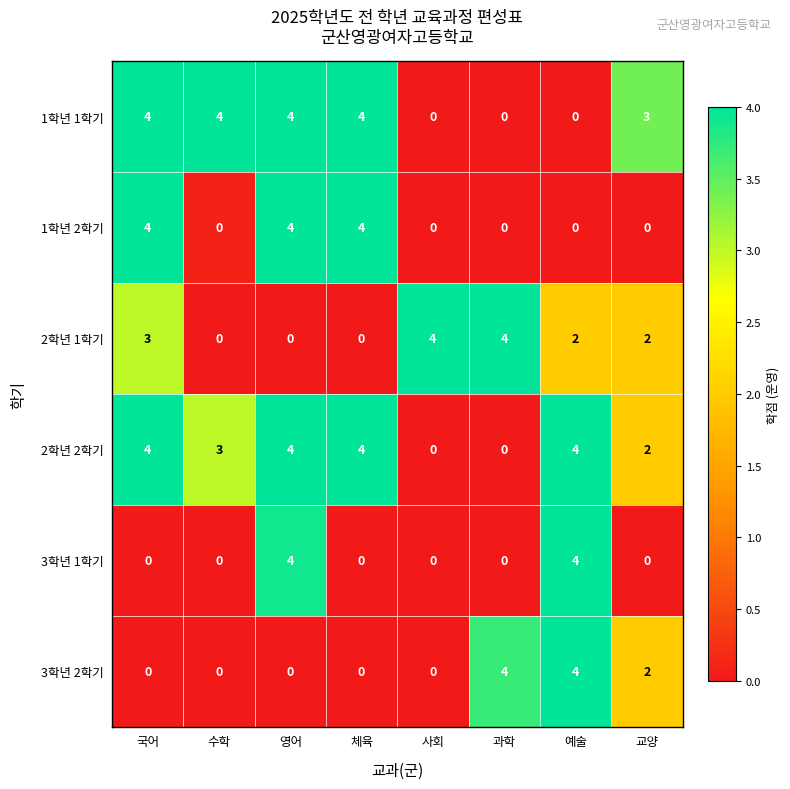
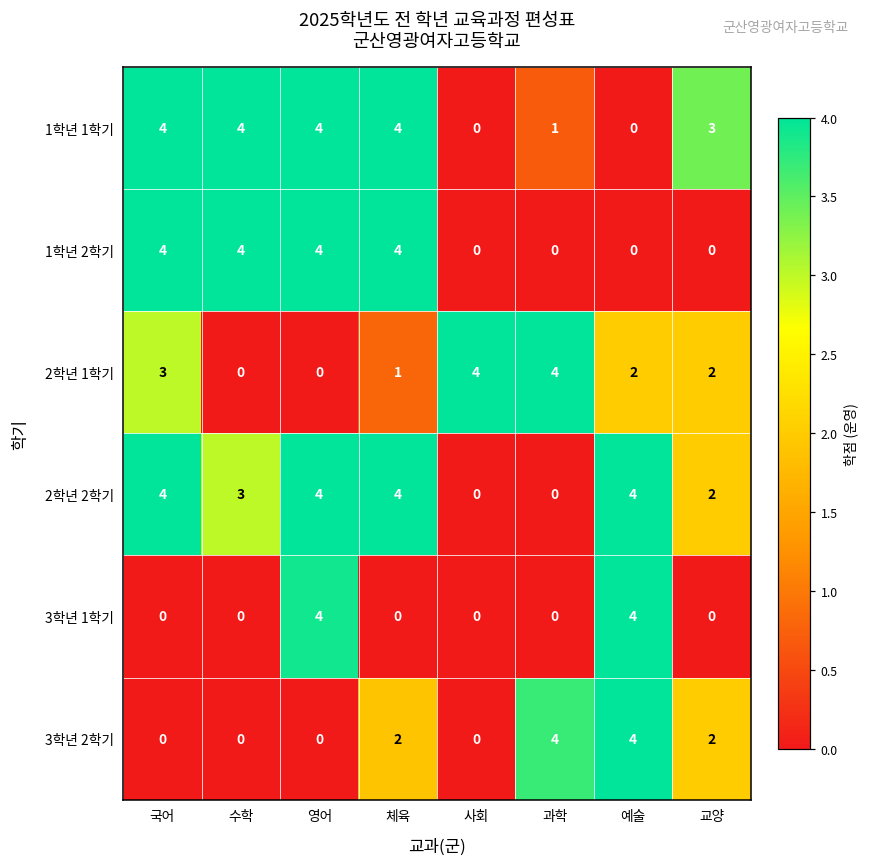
1학년 1학기, 과학: 0 -> 1
1학년 2학기, 수학: 0 -> 4
2학년 1학기, 체육: 0 -> 1
3학년 2학기, 체육: 0 -> 2
